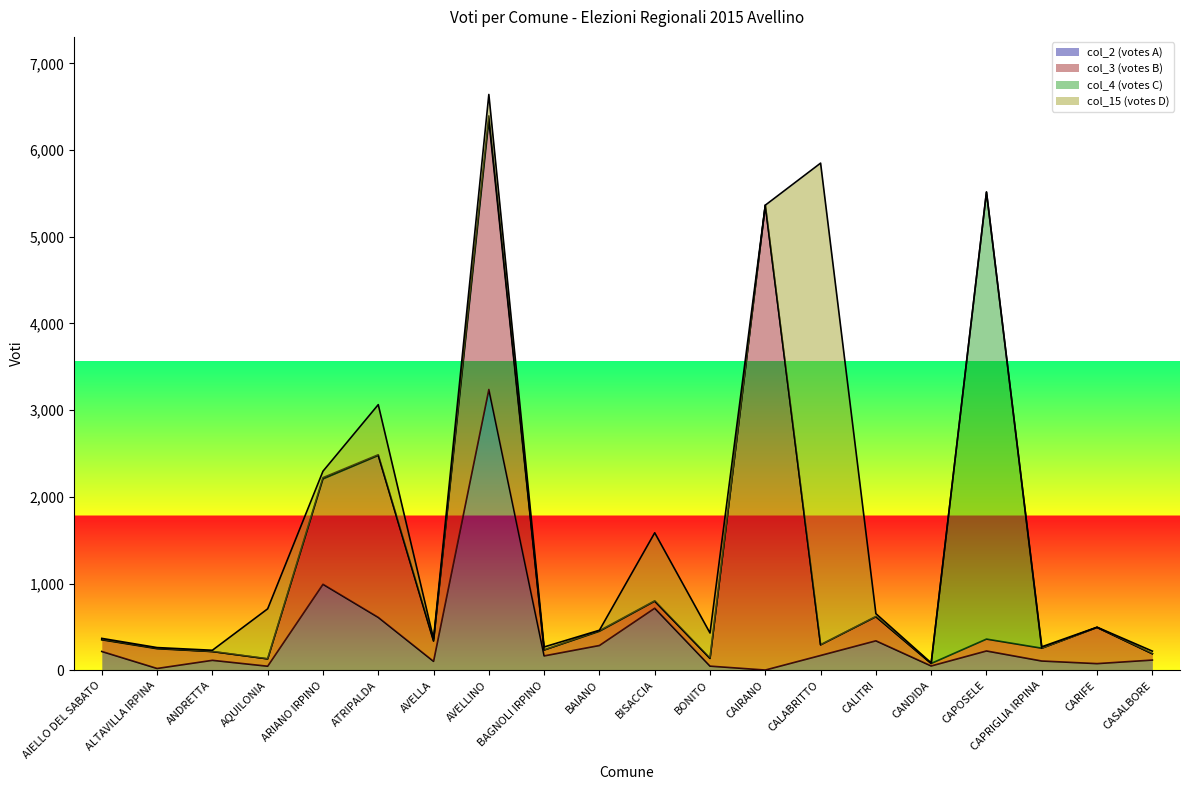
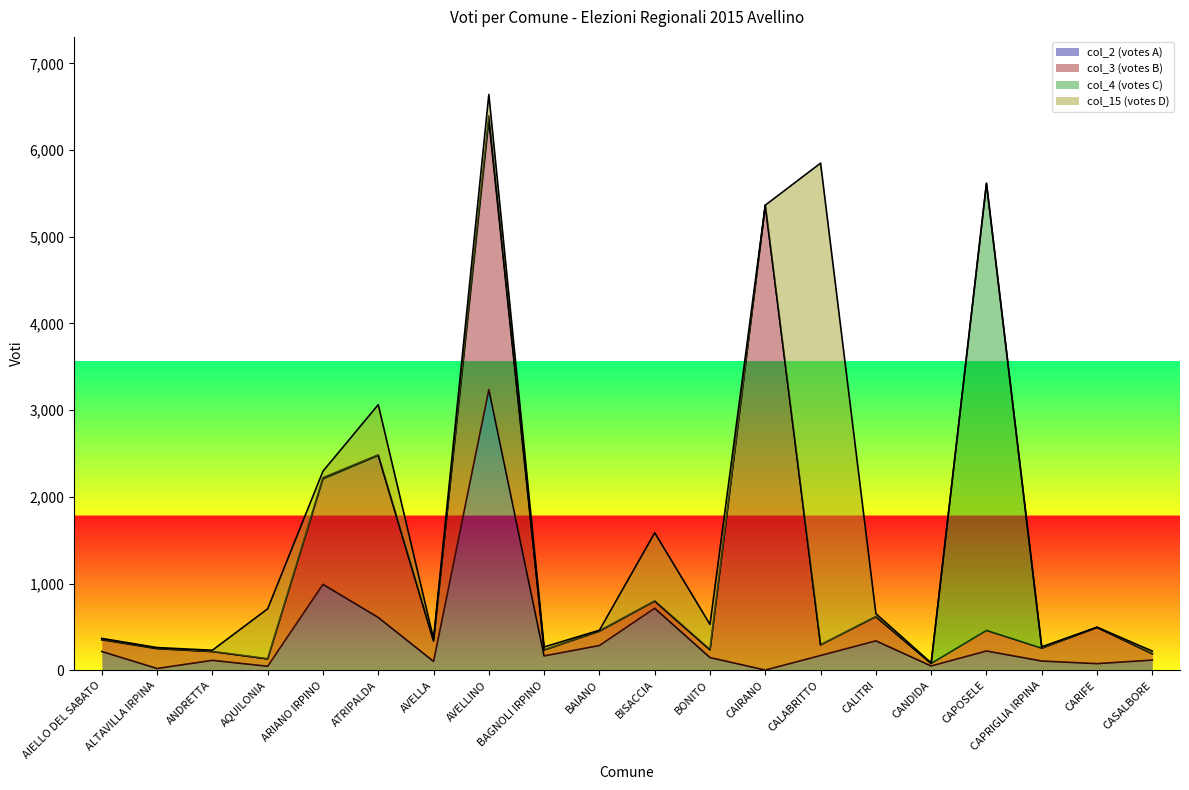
col_2 (votes A), BONITO: 0 -> 100
col_3 (votes B), CAPOSELE: 100 -> 200
